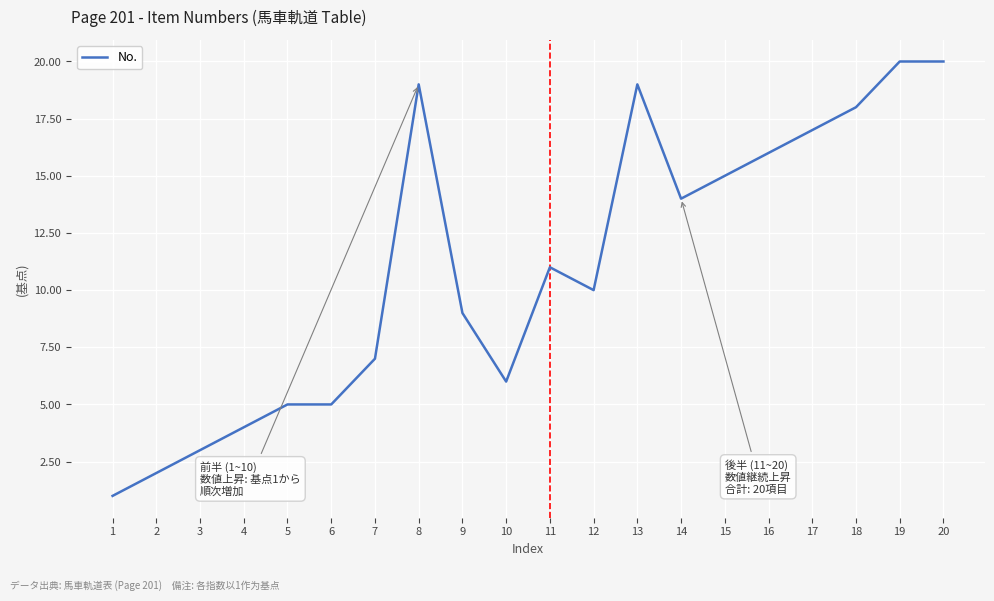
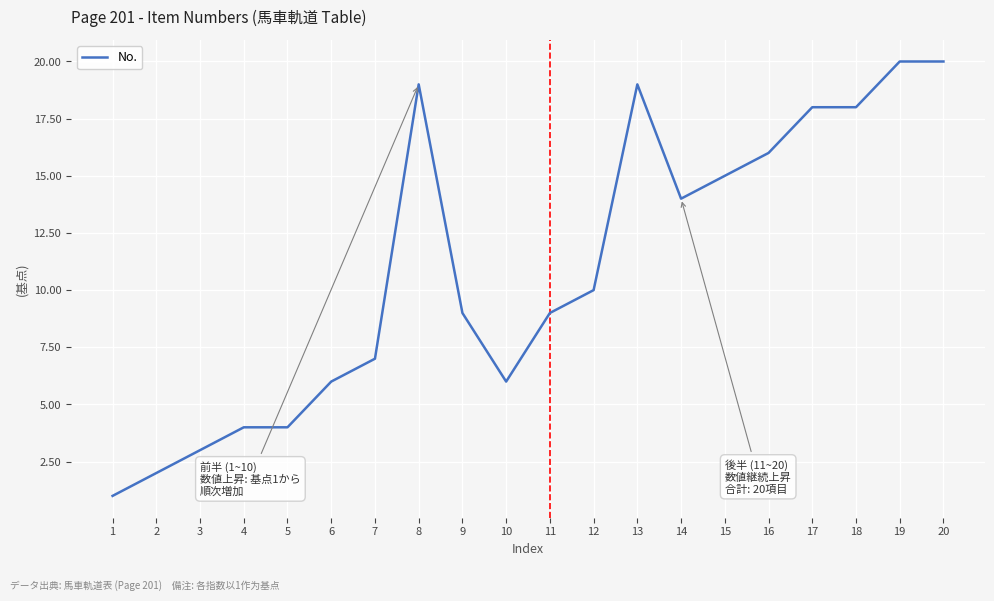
5: 5 -> 4
6: 5 -> 6
11: 11 -> 9
17: 17 -> 18
